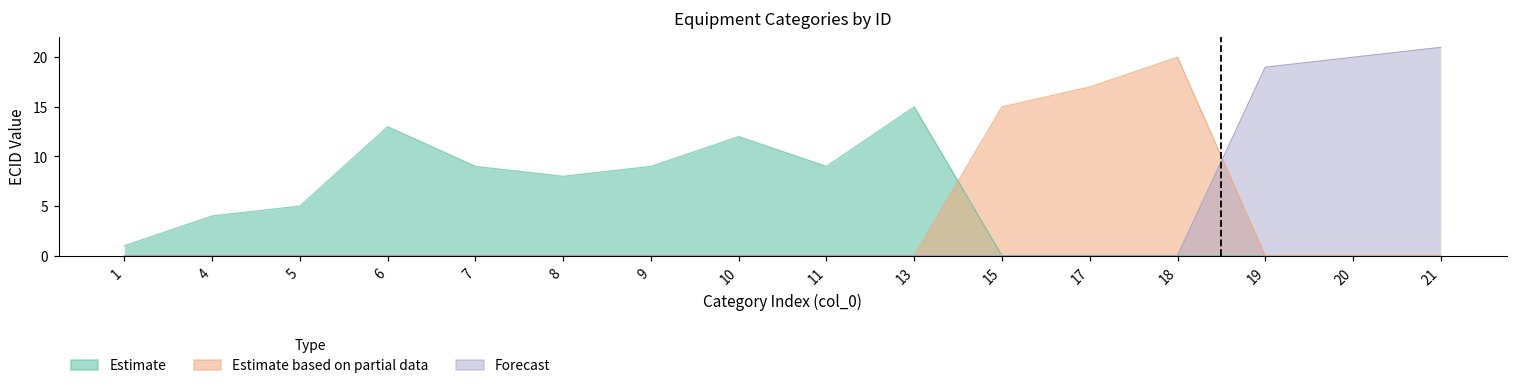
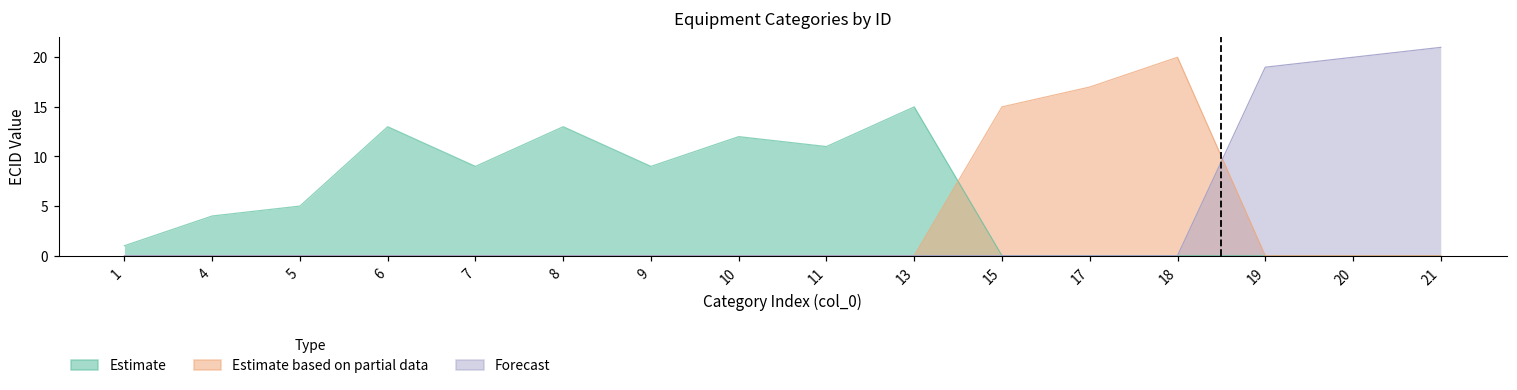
Estimate, 8: 8 -> 13
Estimate, 11: 9 -> 11
